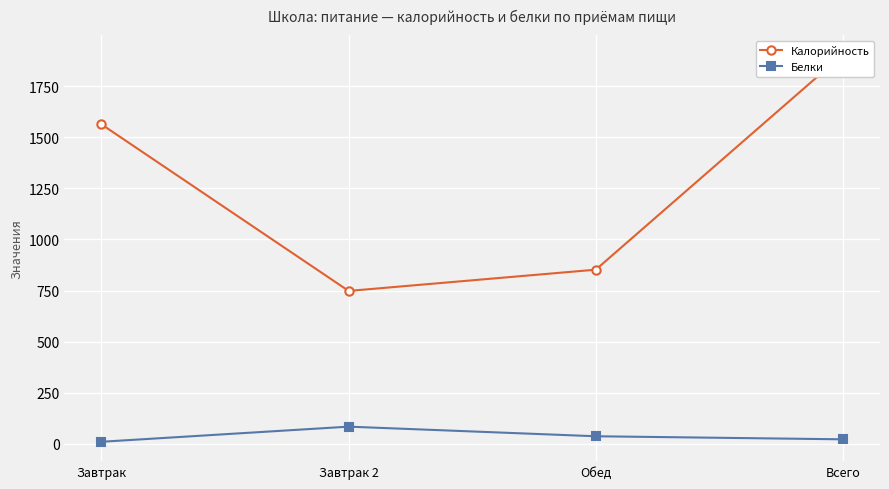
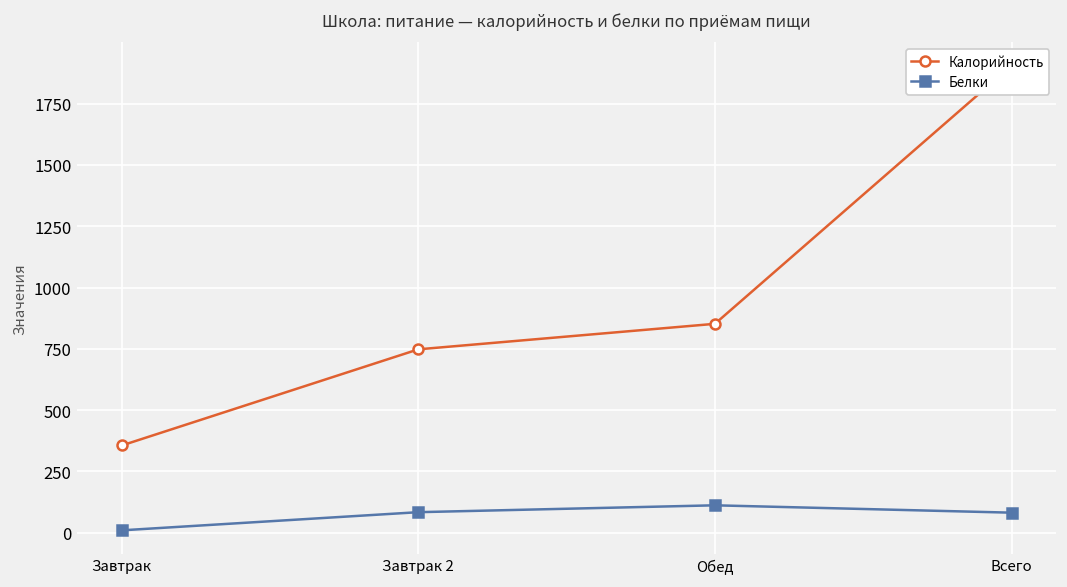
Калорийность, Завтрак: 1560 -> 360
Белки, Обед: 40 -> 110
Белки, Всего: 20 -> 80
